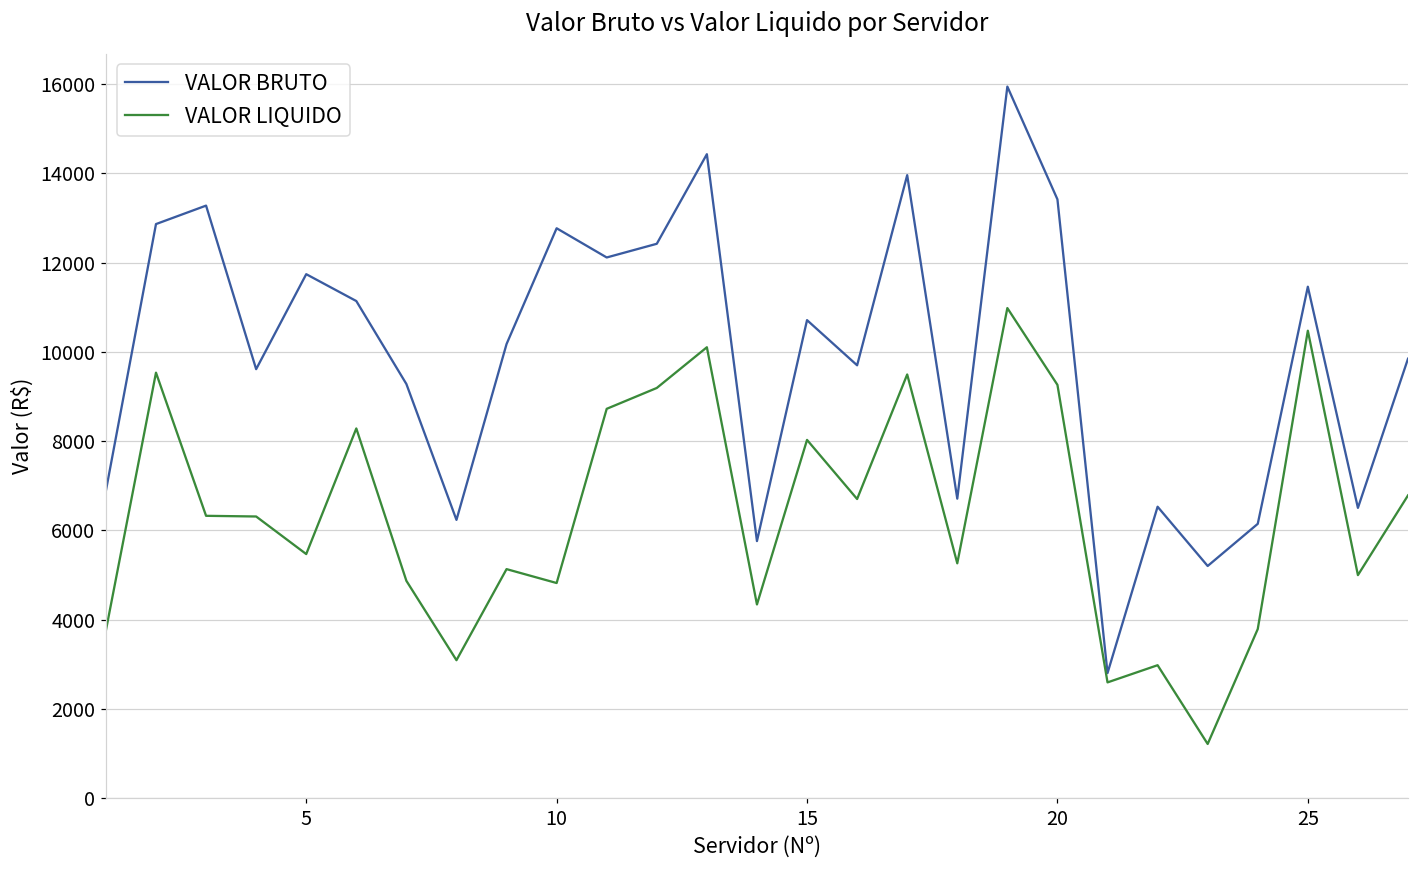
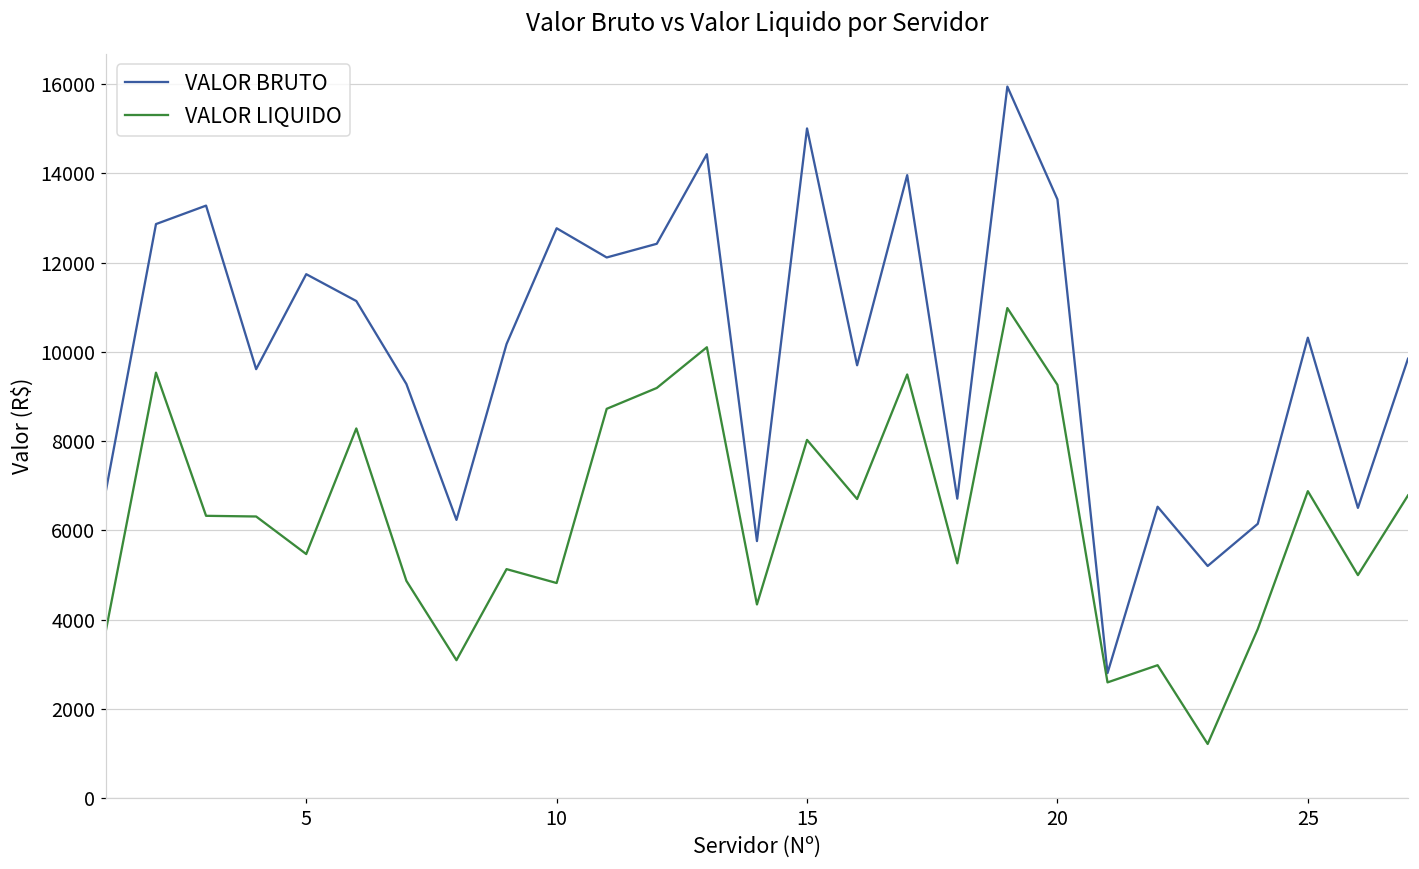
VALOR BRUTO, 15: 10700 -> 15000
VALOR BRUTO, 25: 11500 -> 10300
VALOR LIQUIDO, 25: 10500 -> 6900
